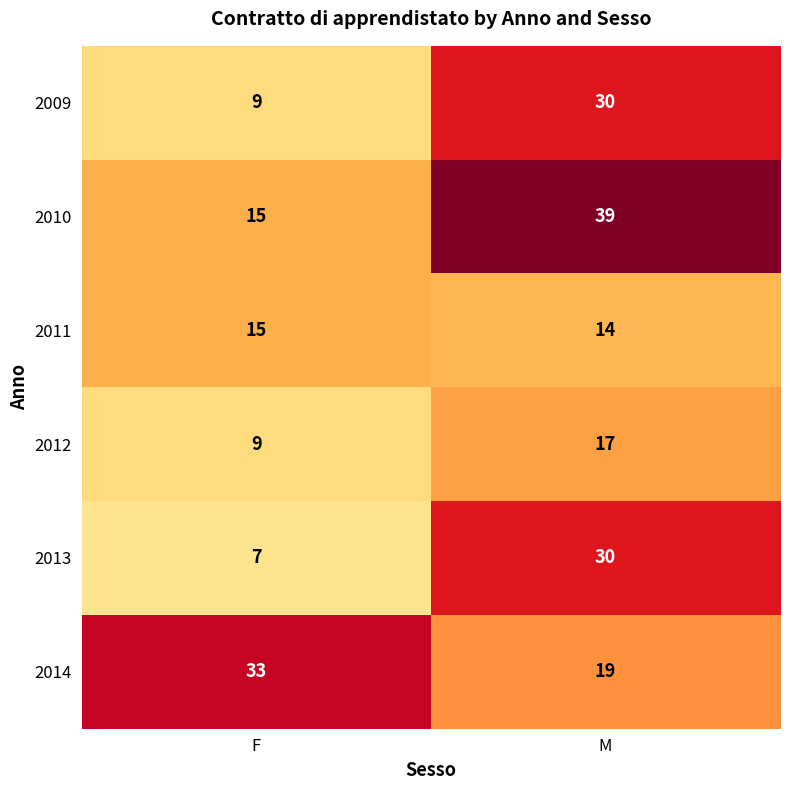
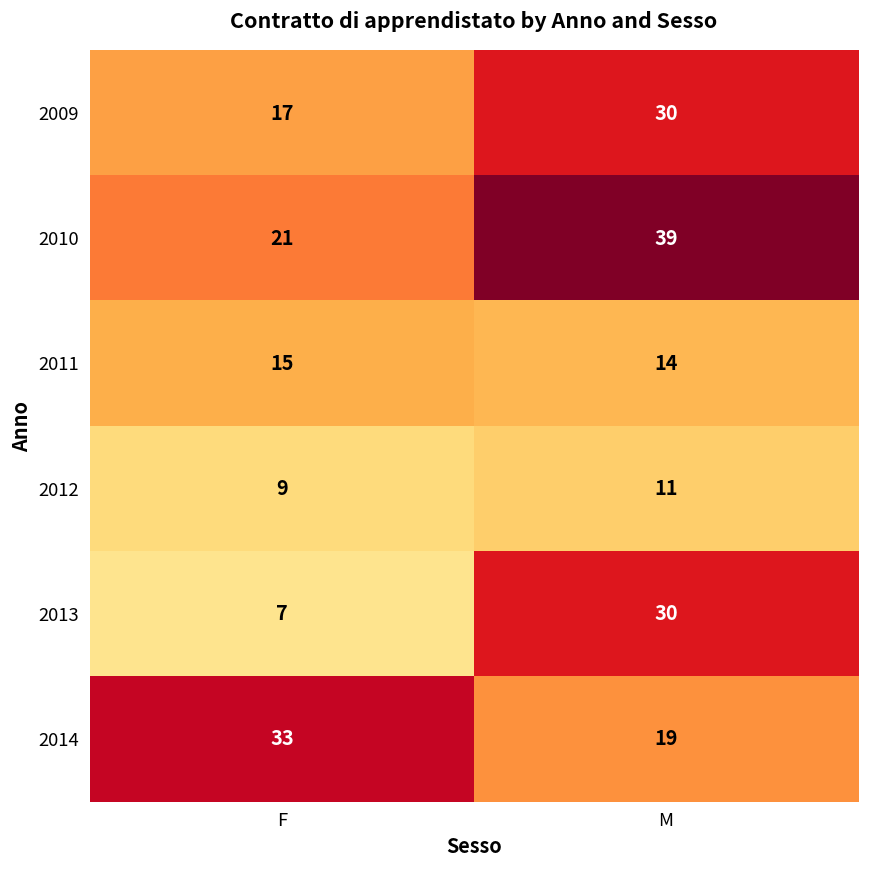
2009, F: 9 -> 17
2010, F: 15 -> 21
2012, M: 17 -> 11
